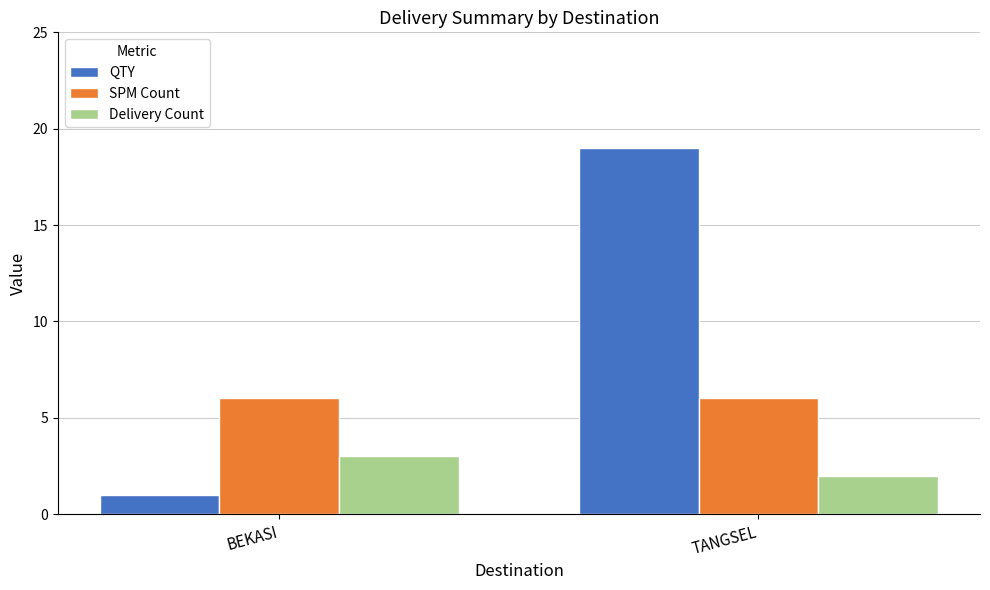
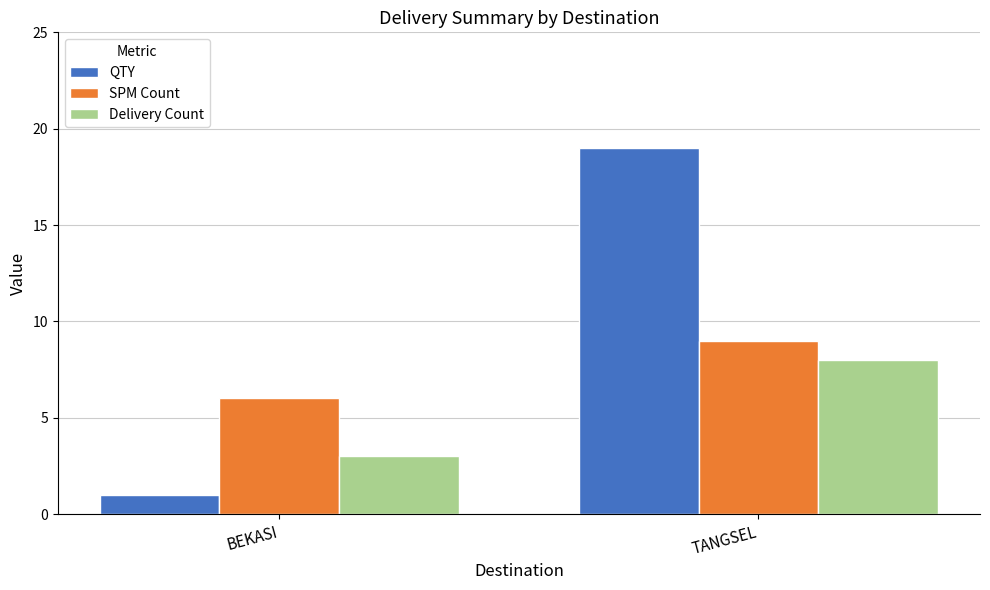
SPM Count, TANGSEL: 6 -> 9
Delivery Count, TANGSEL: 2 -> 8
